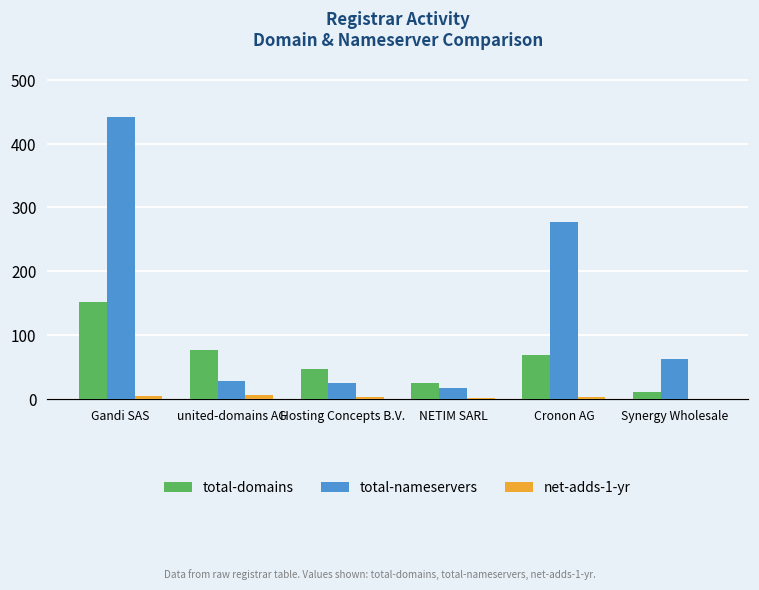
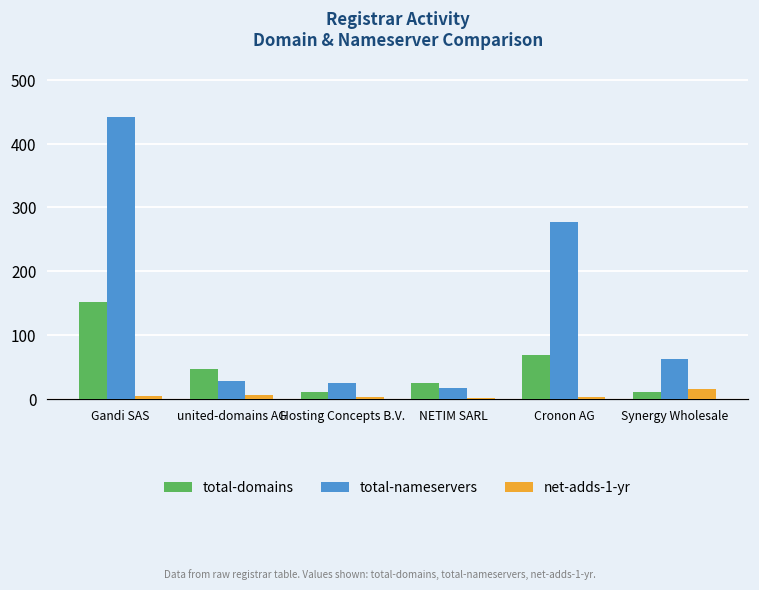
total-domains, united-domains AG: 80 -> 50
total-domains, Hosting Concepts B.V.: 50 -> 10
net-adds-1-yr, Synergy Wholesale: 0 -> 20
